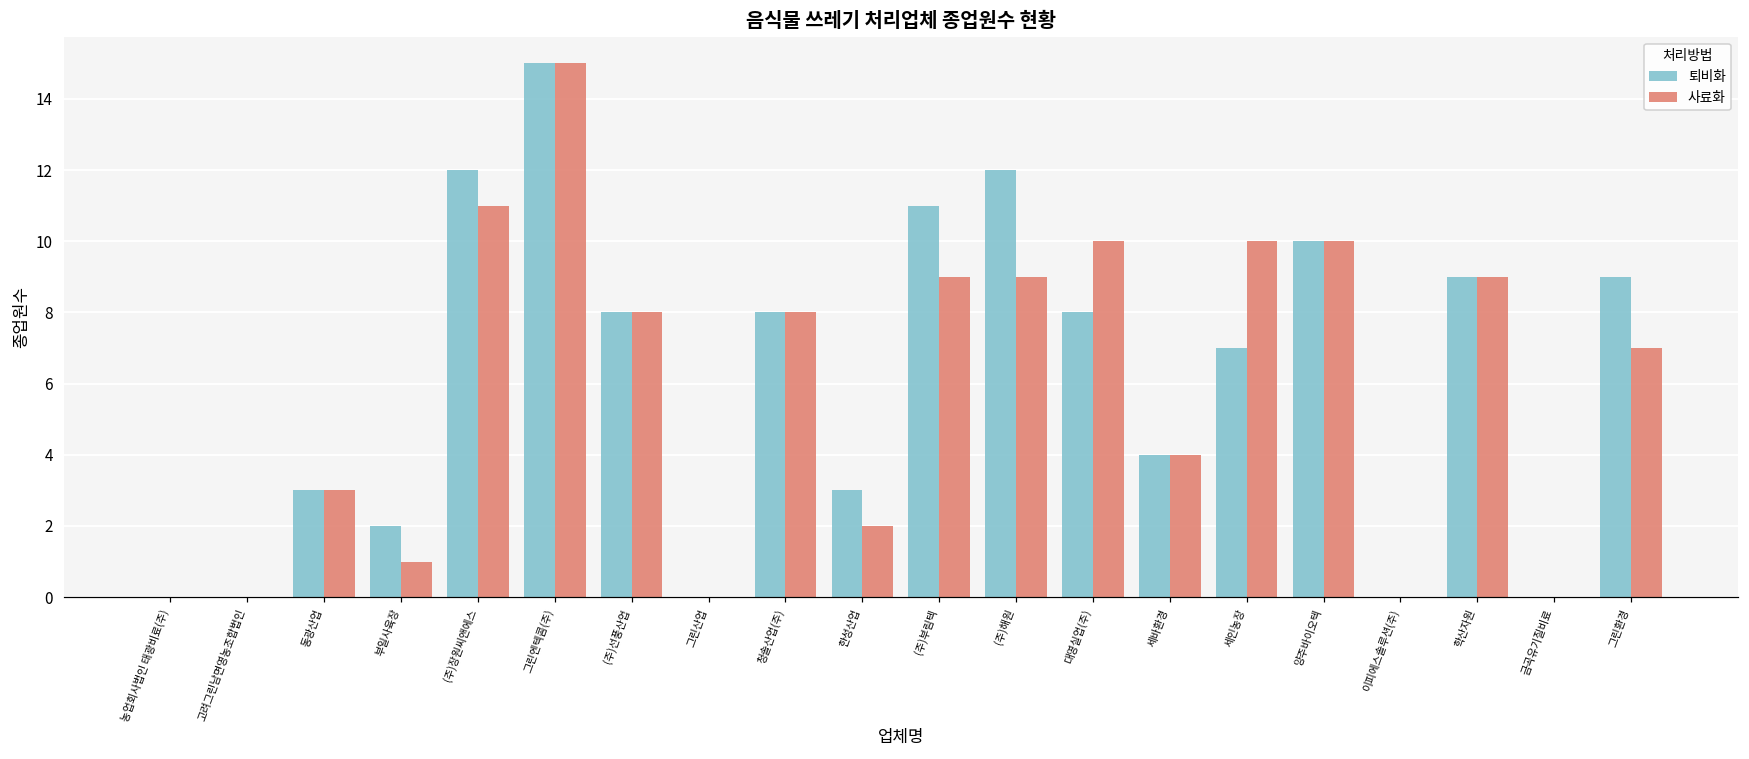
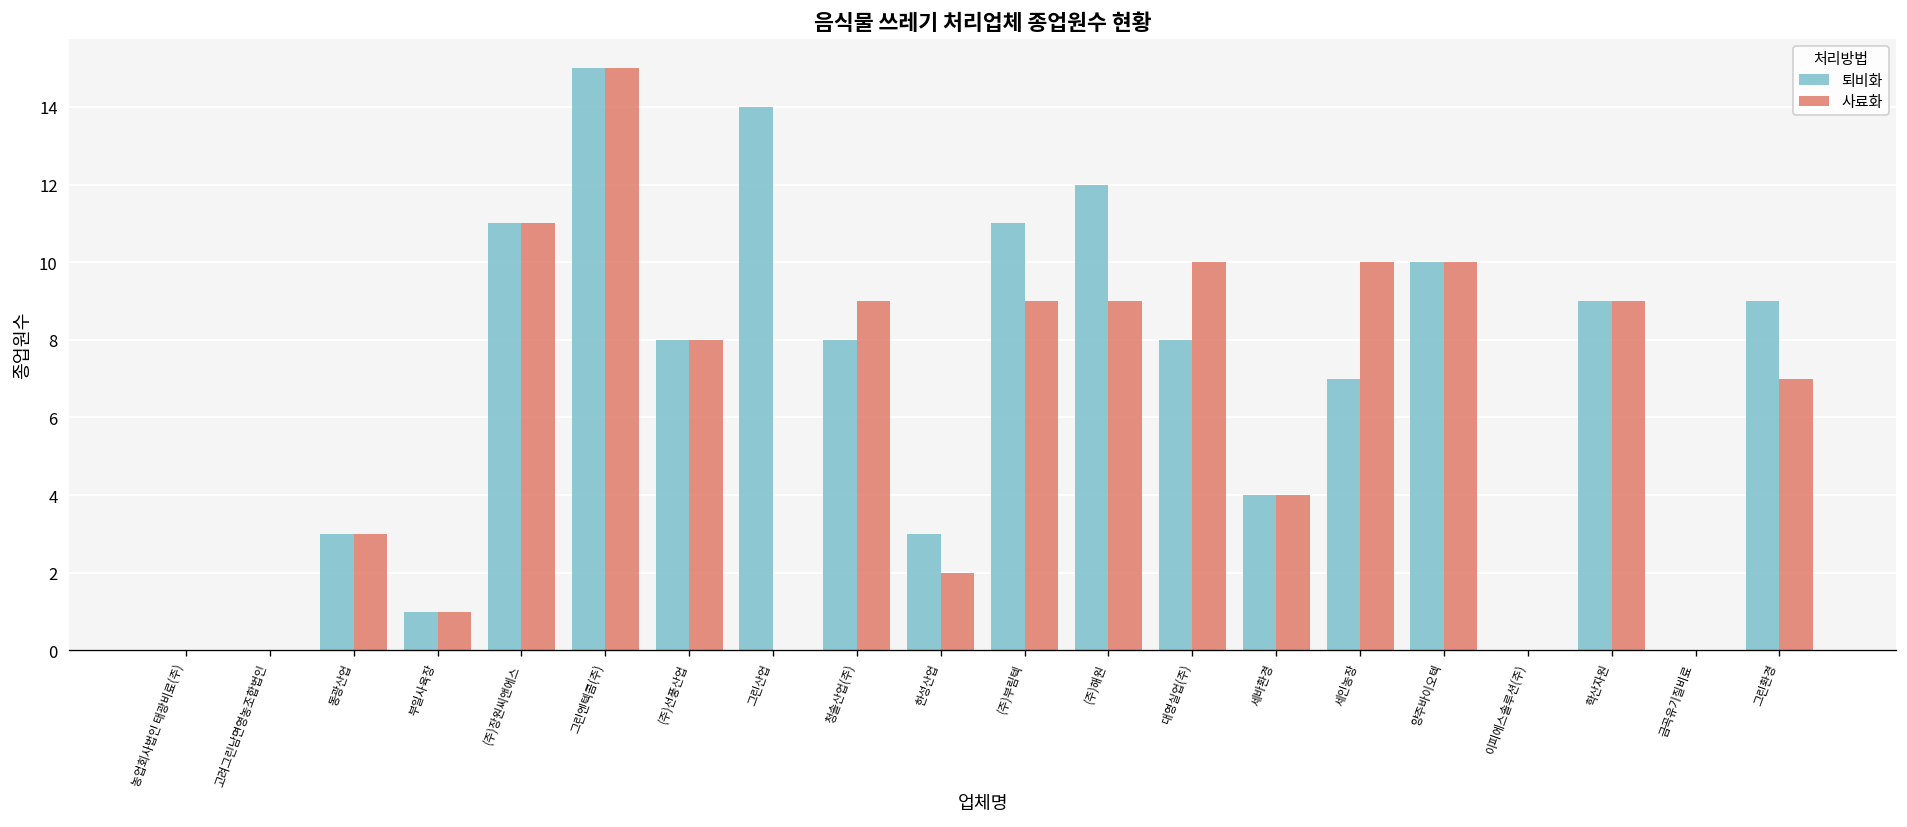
퇴비화, 부일사육장: 2 -> 1
퇴비화, (주)장원씨앤에스: 12 -> 11
퇴비화, 그린산업: 0 -> 14
사료화, 청솔산업(주): 8 -> 9
